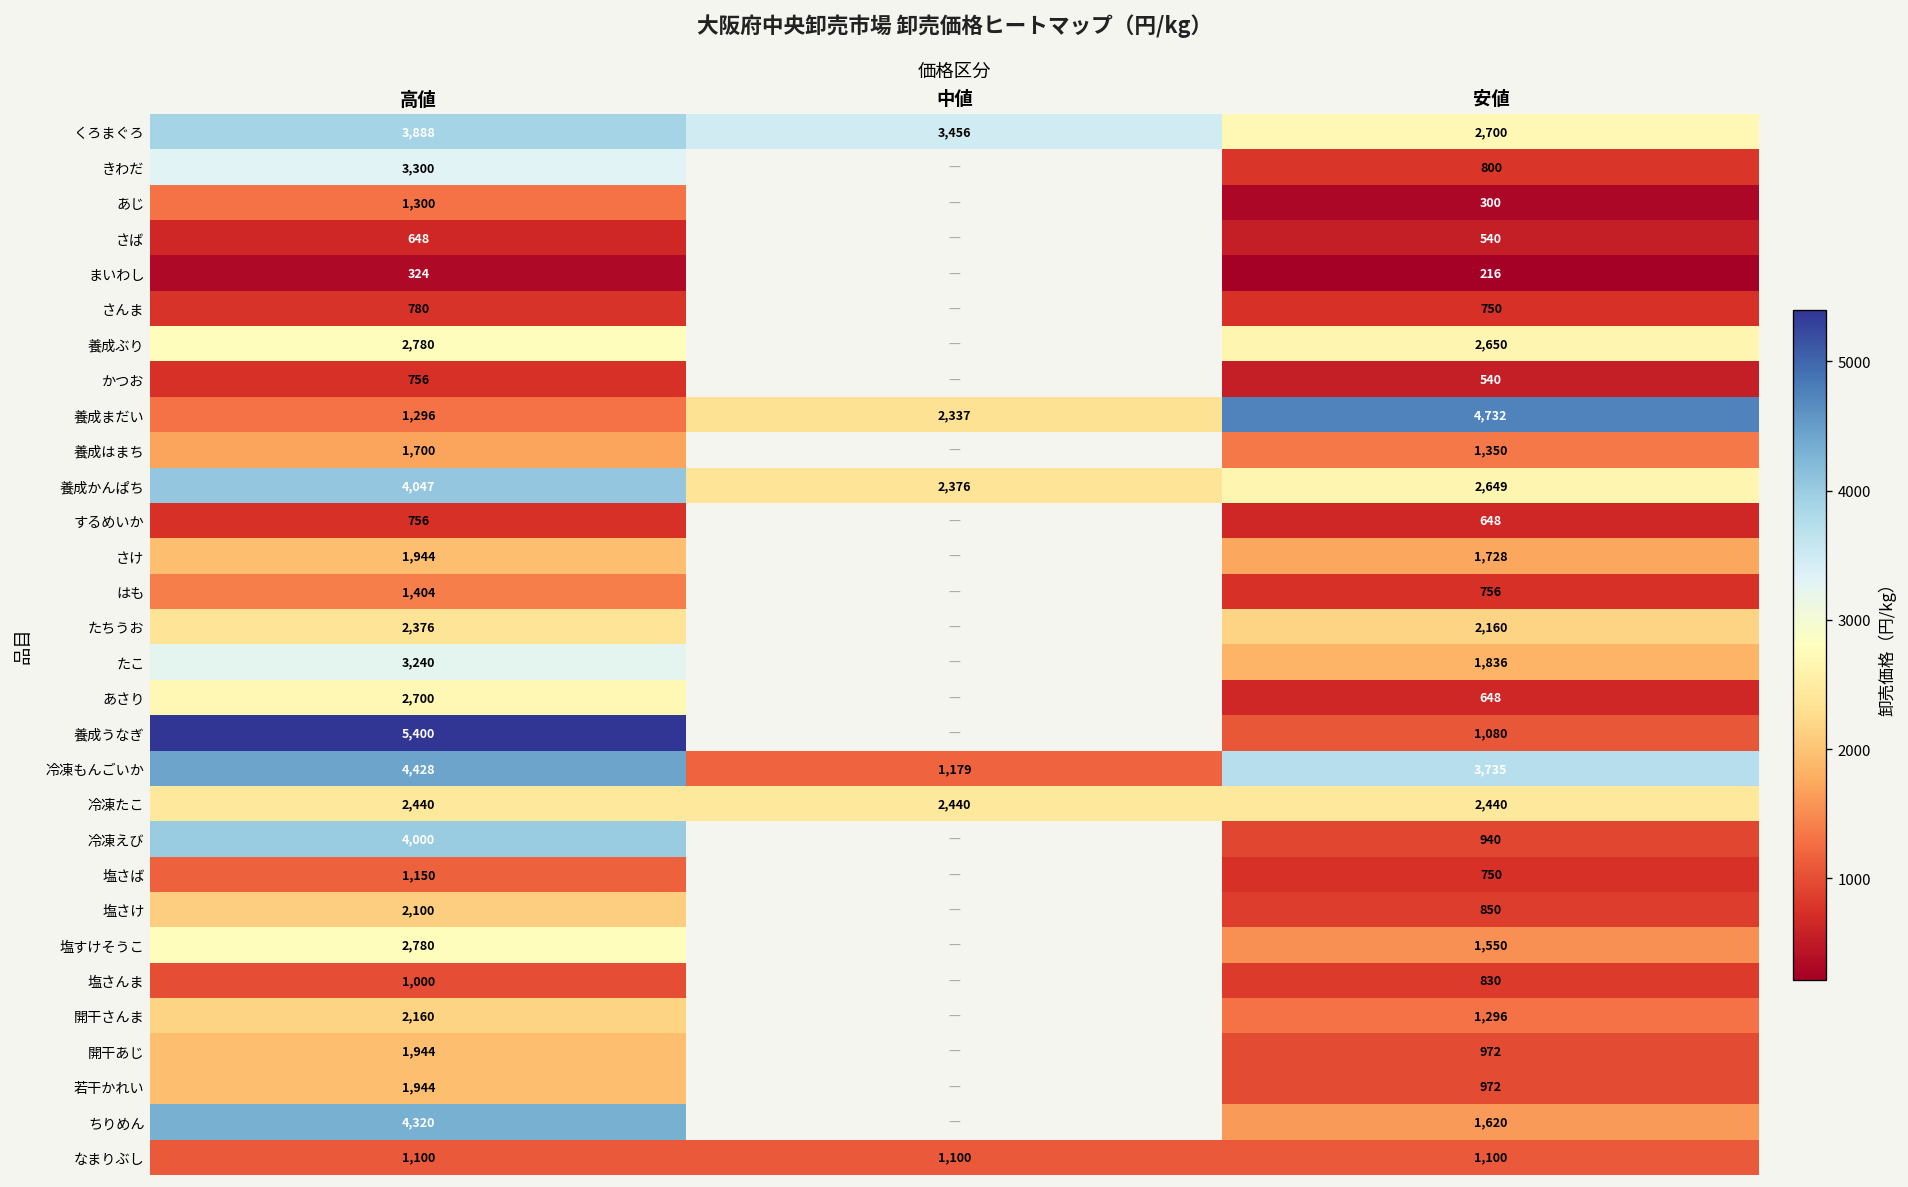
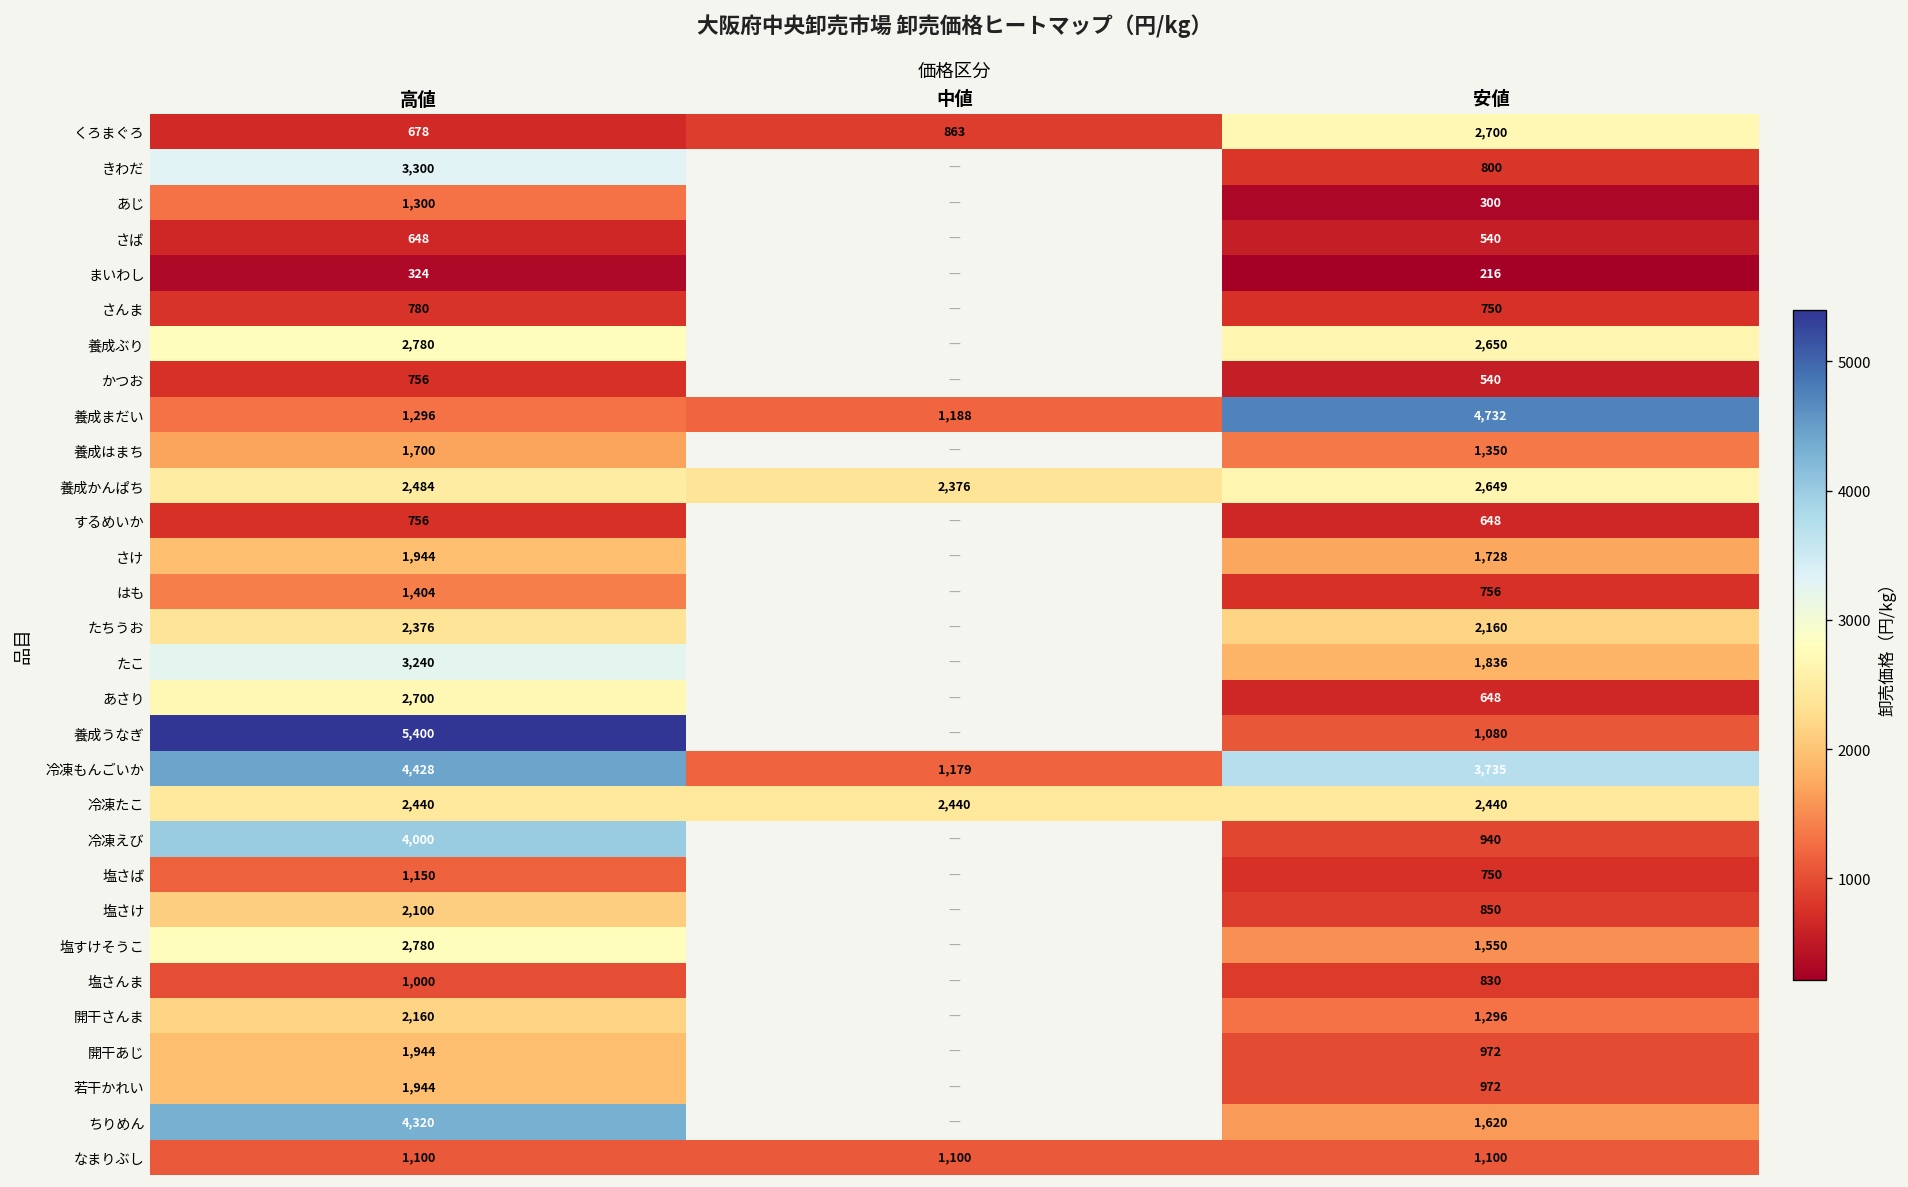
くろまぐろ, 高値: 3,888 -> 678
くろまぐろ, 中値: 3,456 -> 863
養成まだい, 中値: 2,337 -> 1,188
養成かんぱち, 高値: 4,047 -> 2,484
